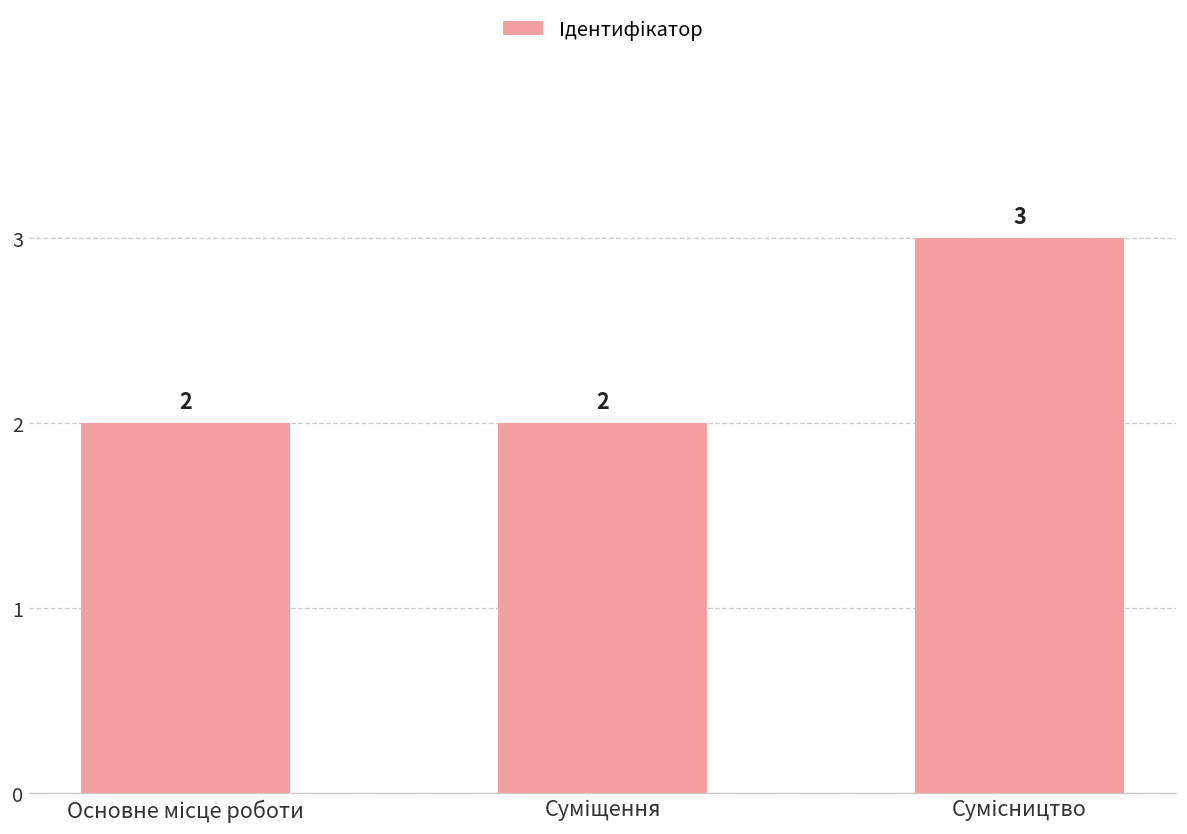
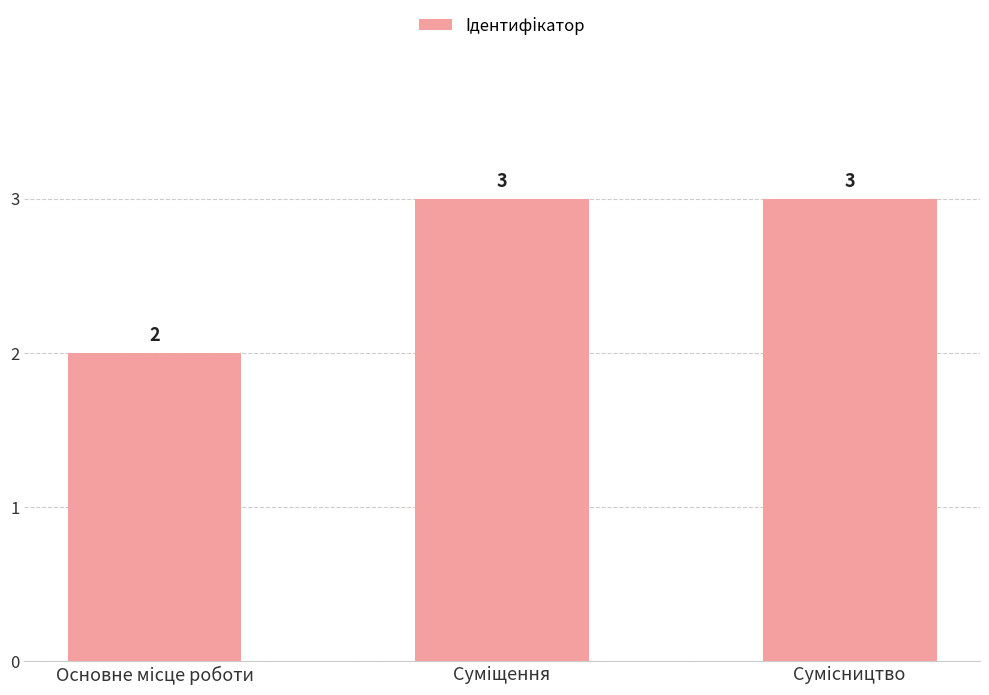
Суміщення: 2 -> 3
